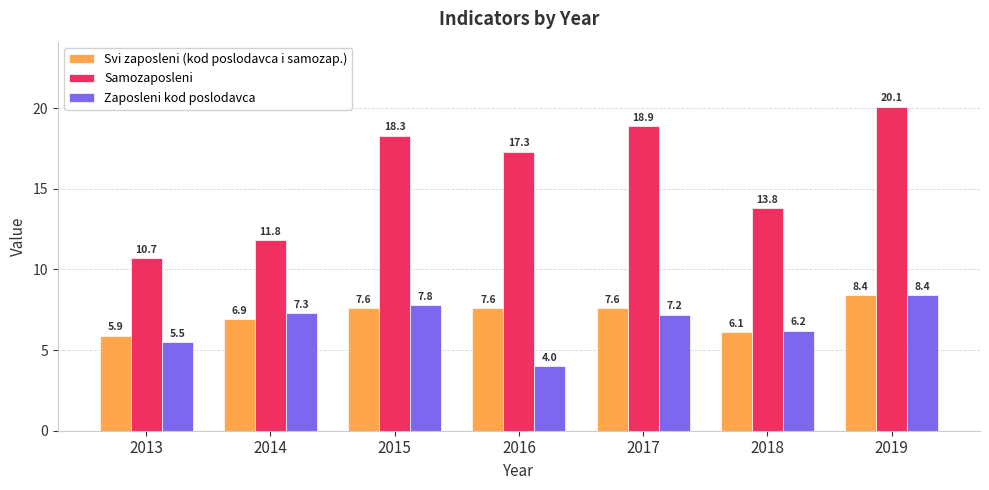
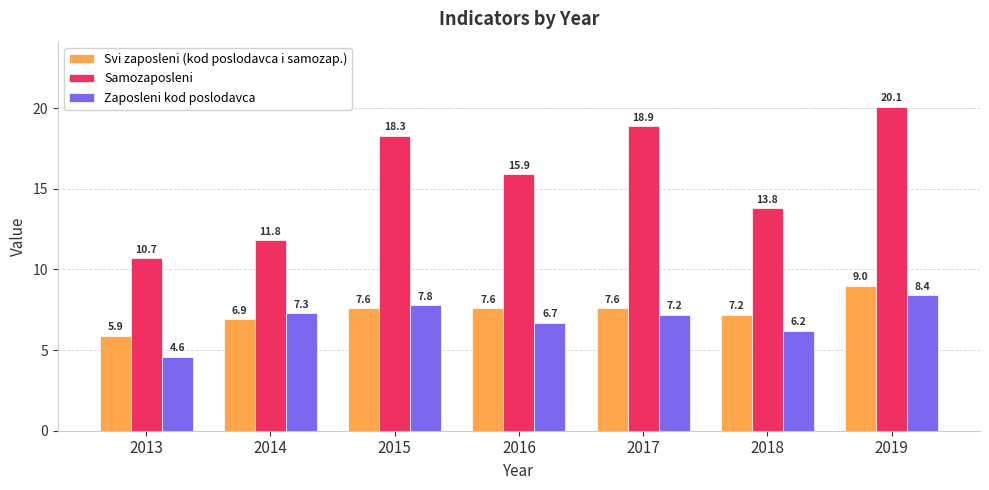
Zaposleni kod poslodavca, 2013: 5.5 -> 4.6
Samozaposleni, 2016: 17.3 -> 15.9
Zaposleni kod poslodavca, 2016: 4.0 -> 6.7
Svi zaposleni (kod poslodavca i samozap.), 2018: 6.1 -> 7.2
Svi zaposleni (kod poslodavca i samozap.), 2019: 8.4 -> 9.0
